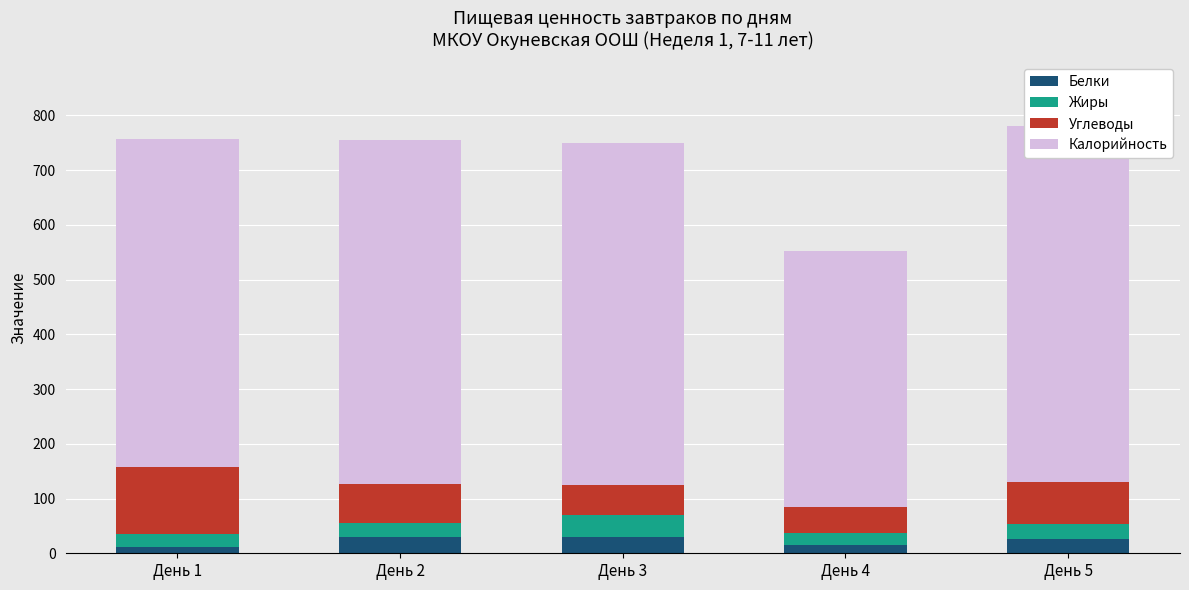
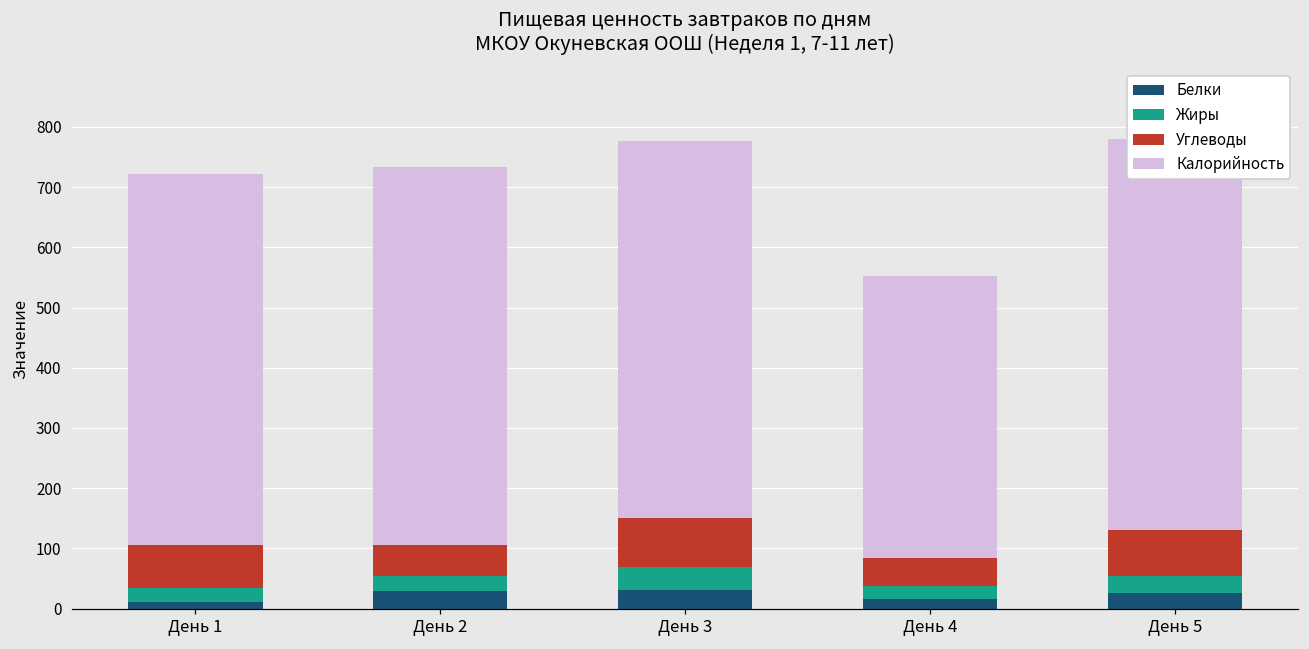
Углеводы, День 1: 120 -> 70
Калорийность, День 1: 600 -> 620
Углеводы, День 2: 70 -> 50
Углеводы, День 3: 60 -> 80
